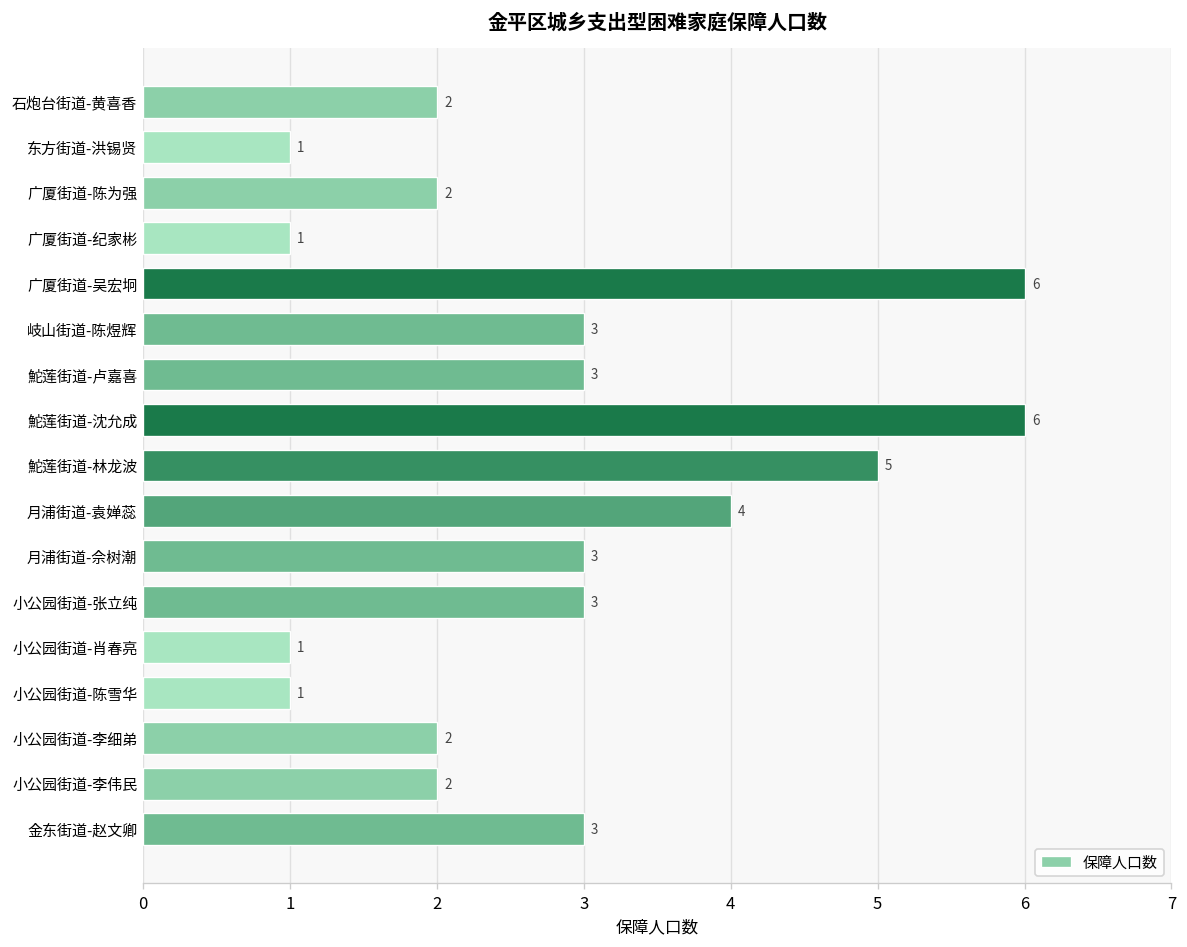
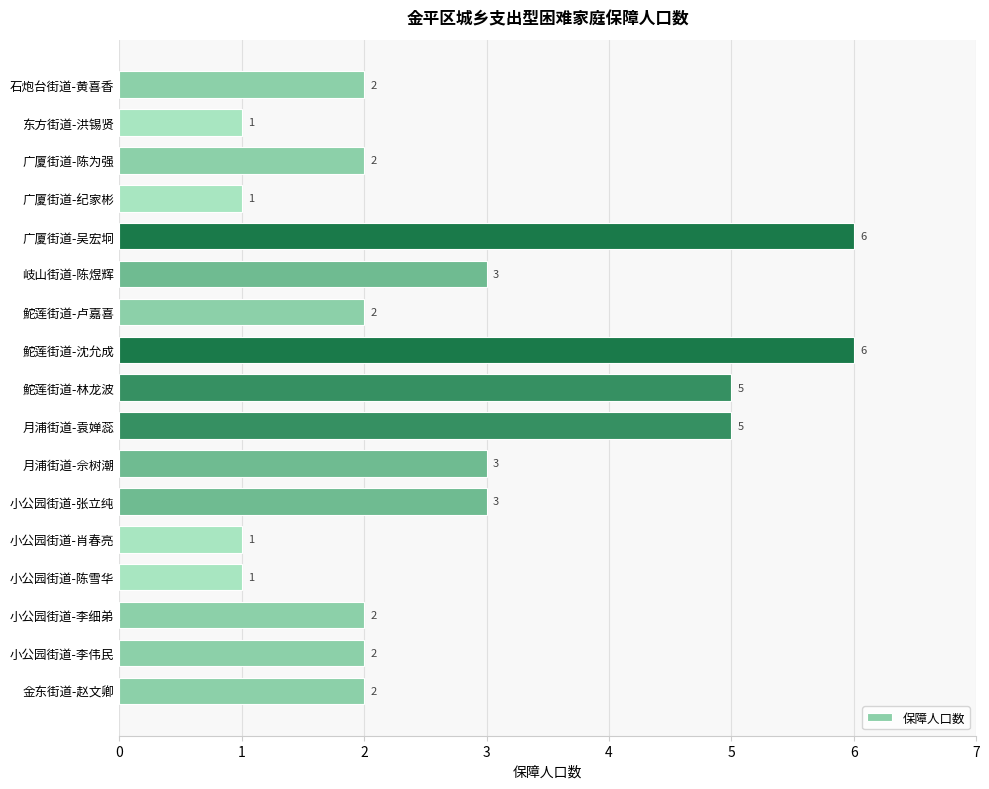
鮀莲街道-卢嘉喜: 3 -> 2
月浦街道-袁婵蕊: 4 -> 5
金东街道-赵文卿: 3 -> 2
